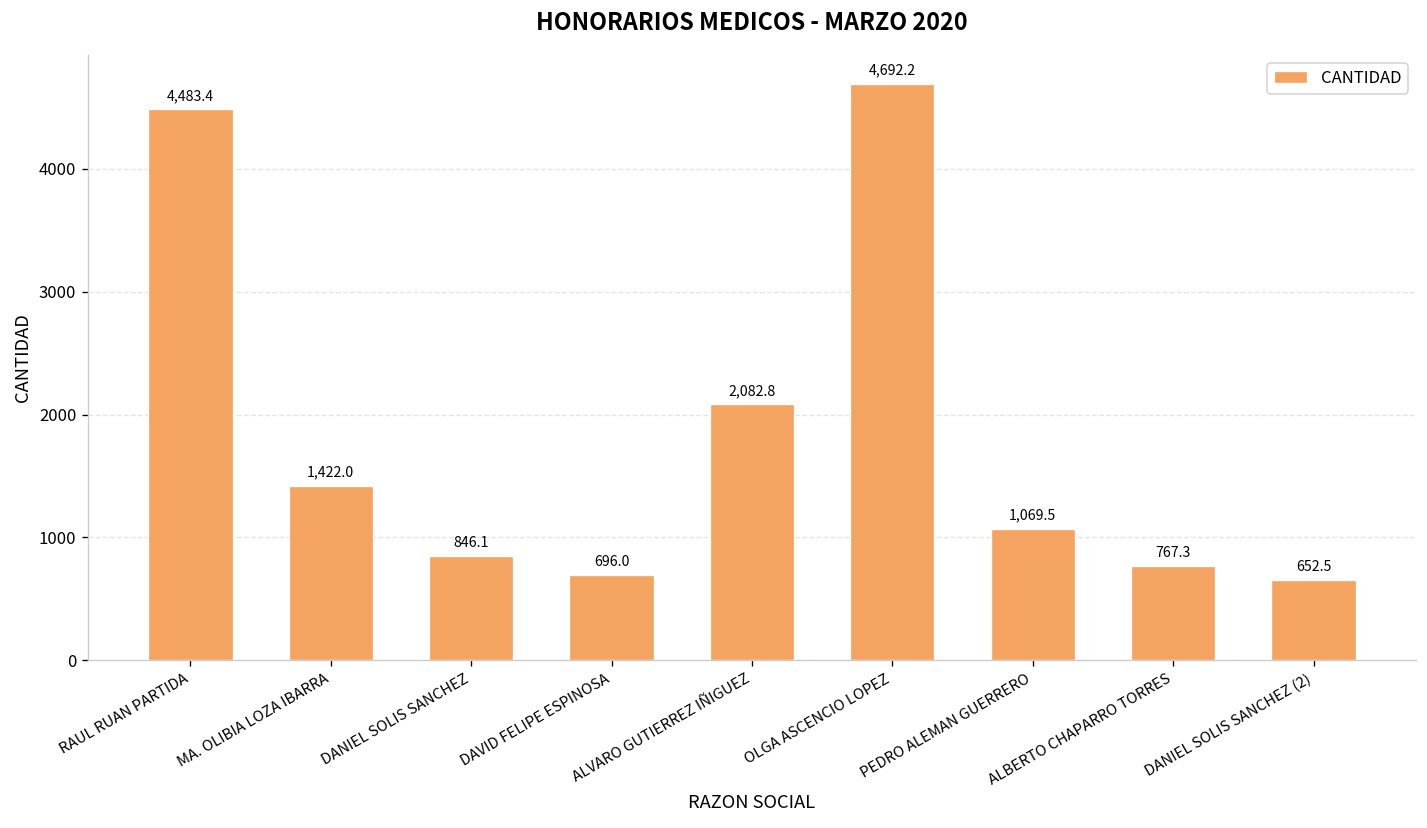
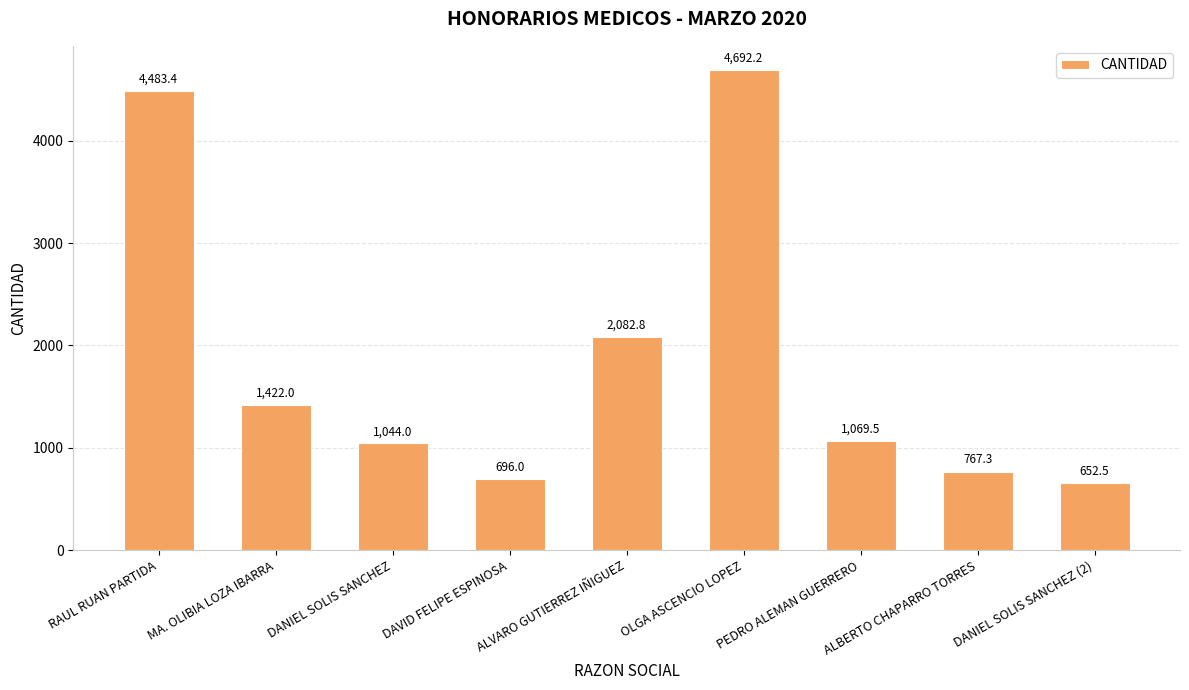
DANIEL SOLIS SANCHEZ: 846.1 -> 1,044.0
